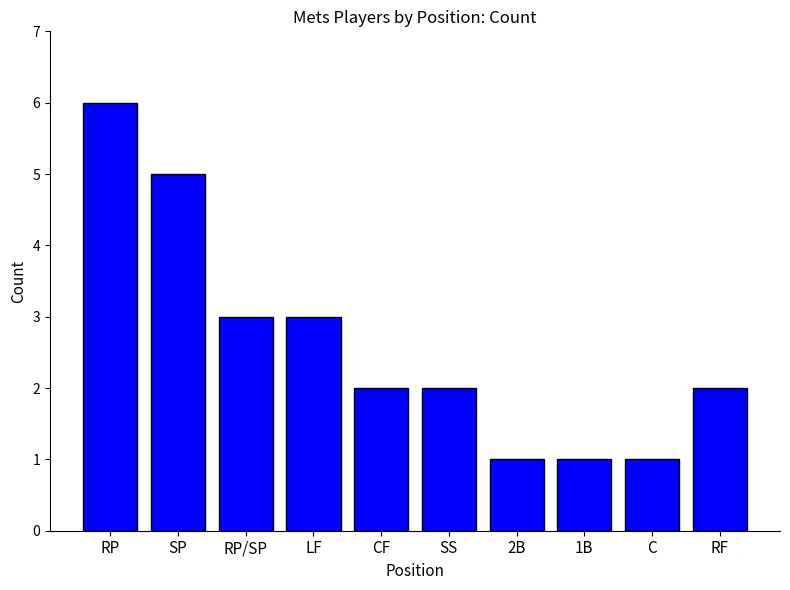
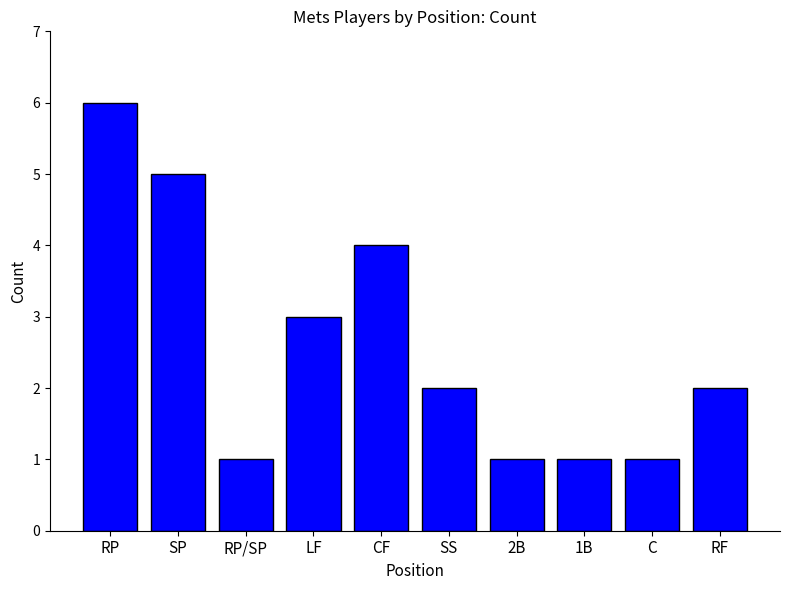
RP/SP: 3 -> 1
CF: 2 -> 4
